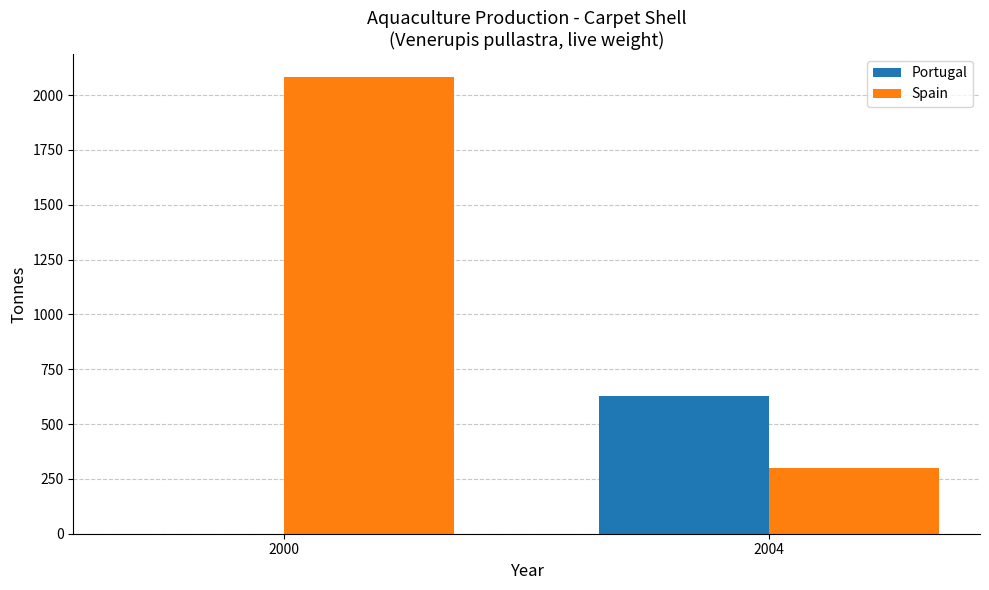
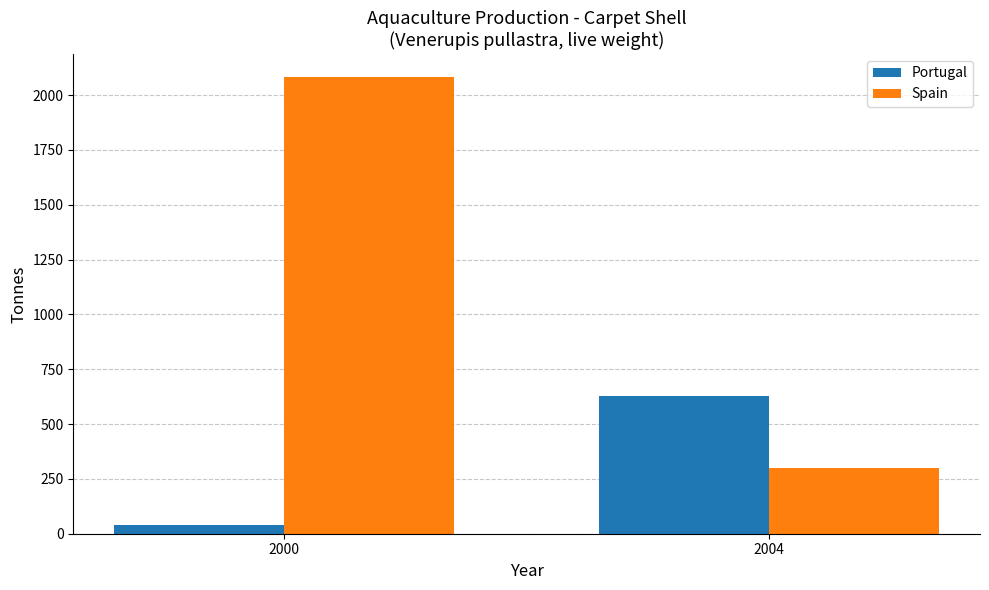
Portugal, 2000: 0 -> 40
